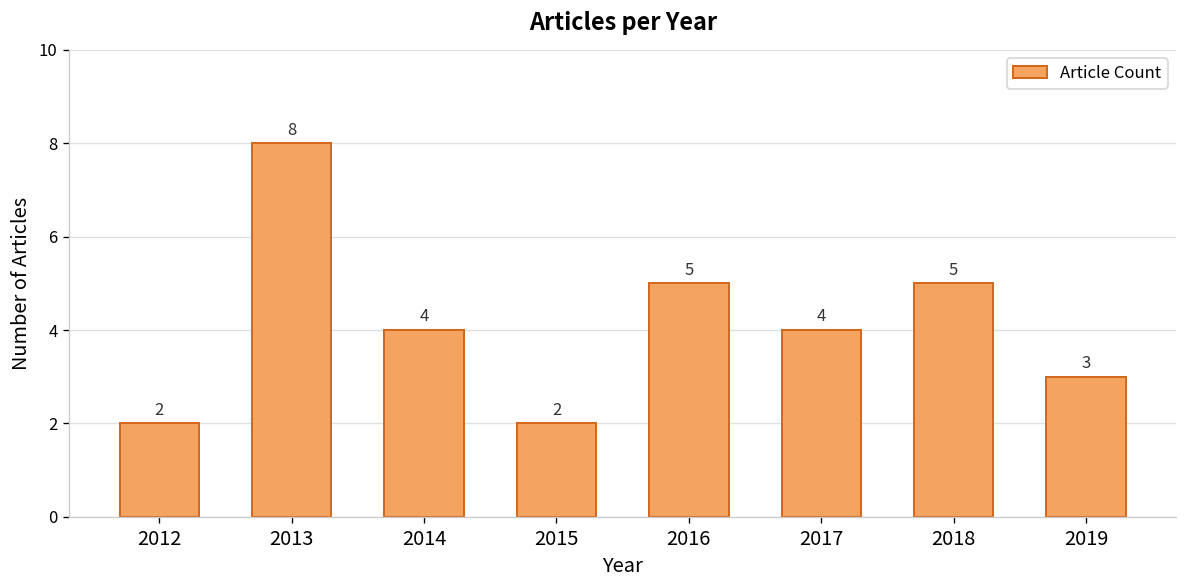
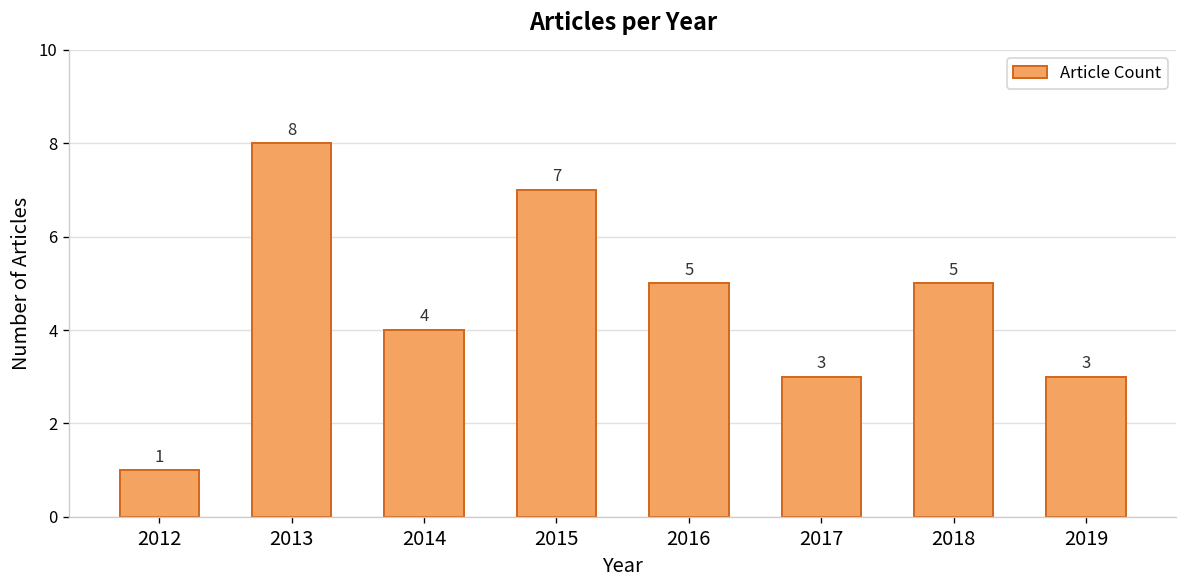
2012: 2 -> 1
2015: 2 -> 7
2017: 4 -> 3
